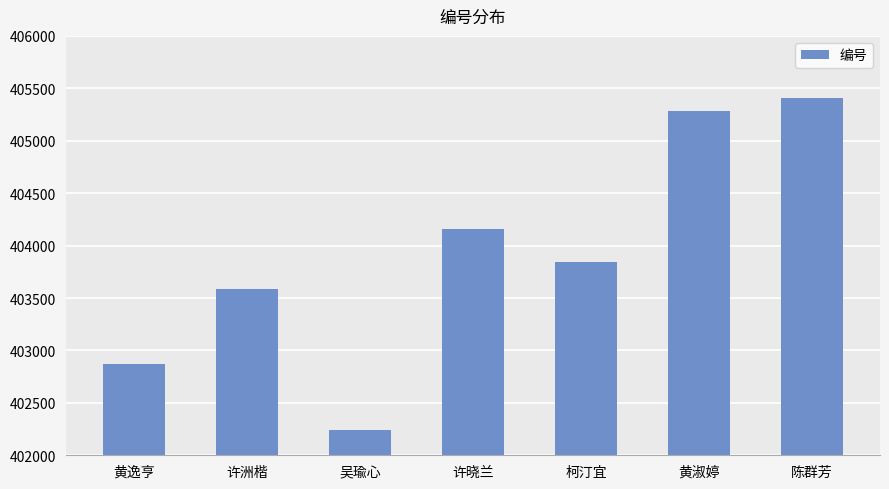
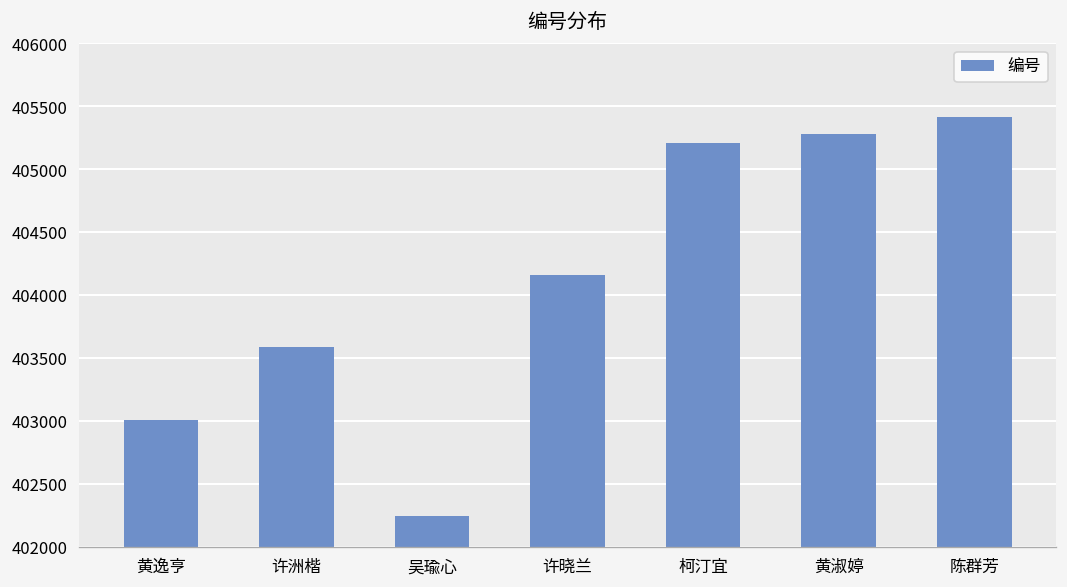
黄逸亨: 402870 -> 403000
柯汀宜: 403840 -> 405210
